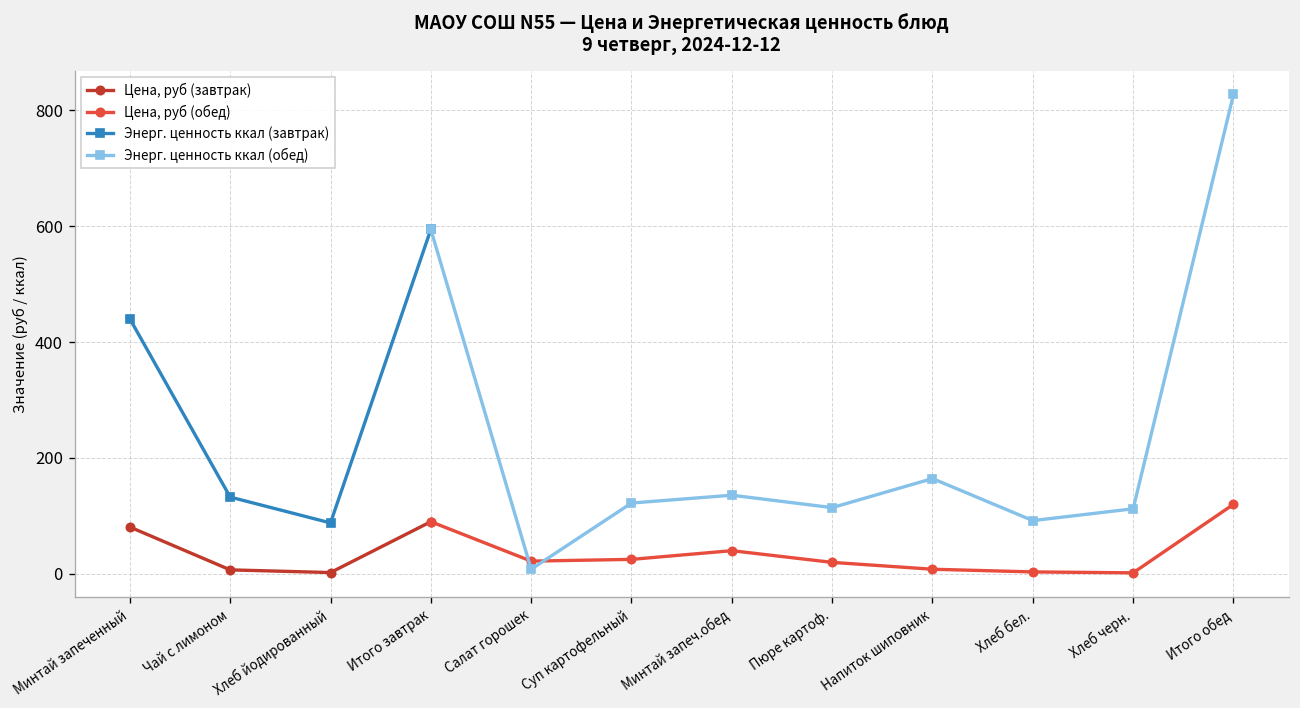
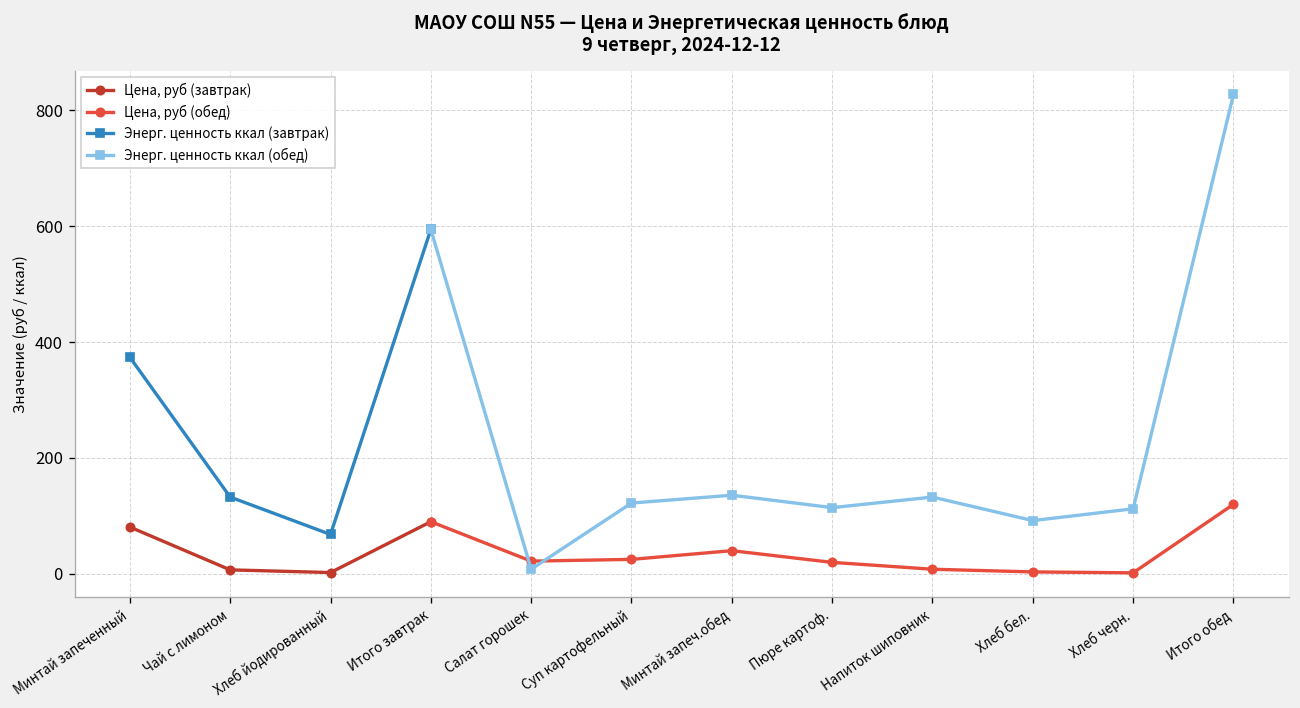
Энерг. ценность ккал (завтрак), Минтай запеченный: 440 -> 370
Энерг. ценность ккал (завтрак), Хлеб йодированный: 90 -> 70
Энерг. ценность ккал (обед), Напиток шиповник: 160 -> 130
